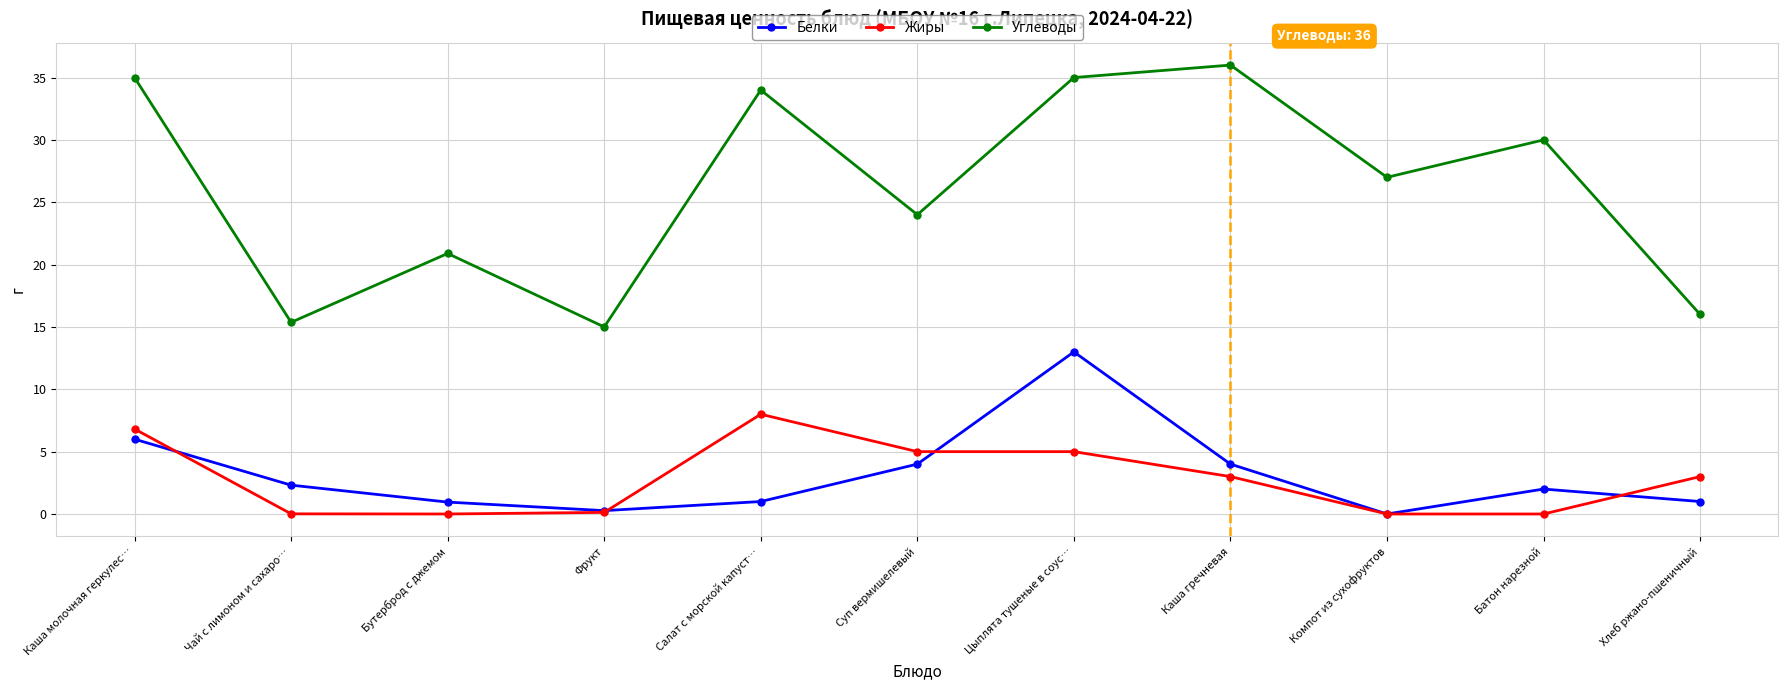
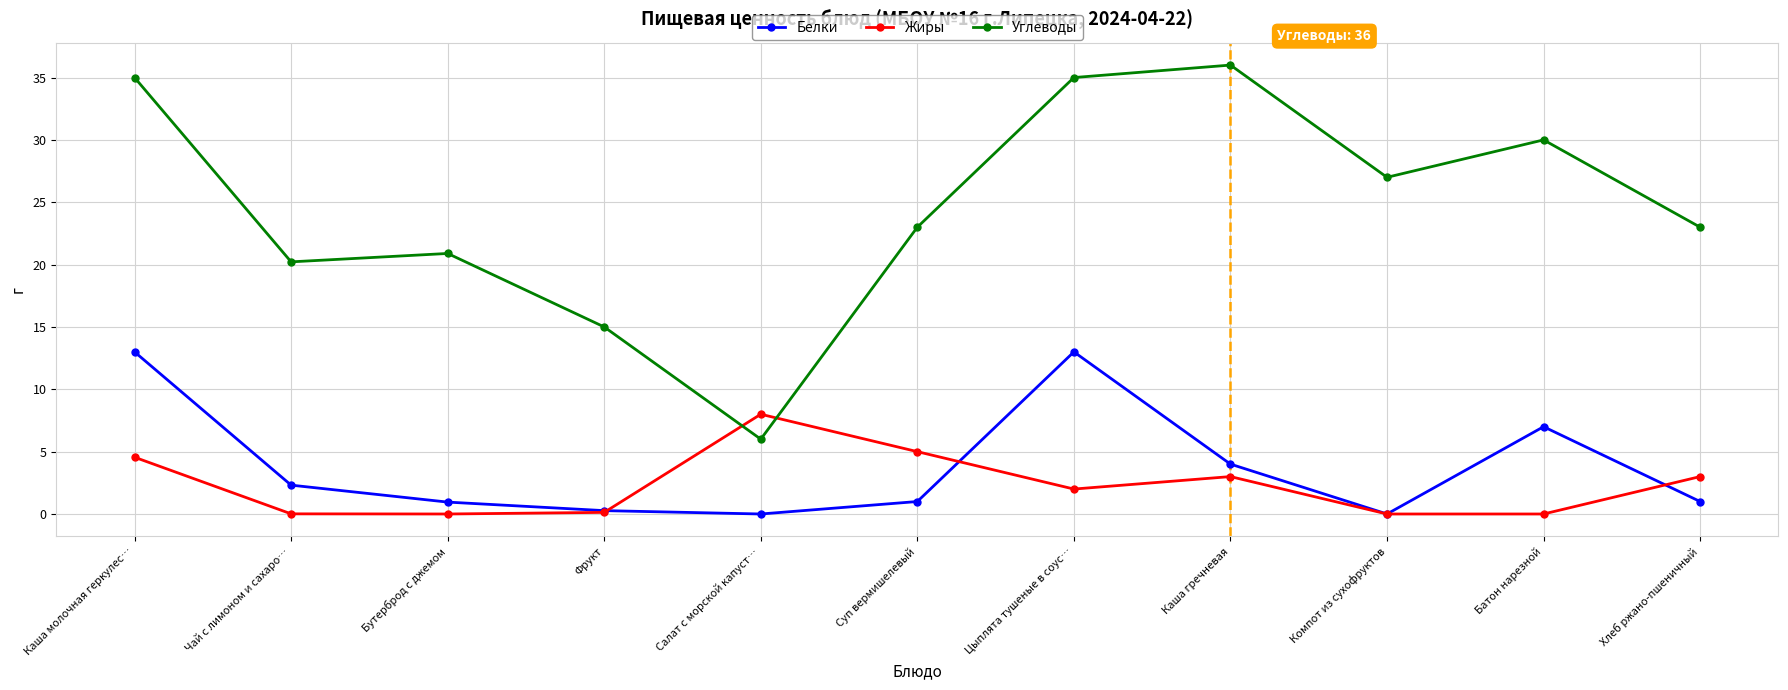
Белки, Каша молочная геркулес…: 6 -> 13
Жиры, Каша молочная геркулес…: 6.8 -> 4.6
Углеводы, Чай с лимоном и сахаро…: 15.4 -> 20.2
Белки, Салат с морской капуст…: 1 -> 0
Углеводы, Салат с морской капуст…: 34 -> 6
Белки, Суп вермишелевый: 4 -> 1
Углеводы, Суп вермишелевый: 24 -> 23
Жиры, Цыплята тушеные в соус…: 5 -> 2
Белки, Батон нарезной: 2 -> 7
Углеводы, Хлеб ржано-пшеничный: 16 -> 23
